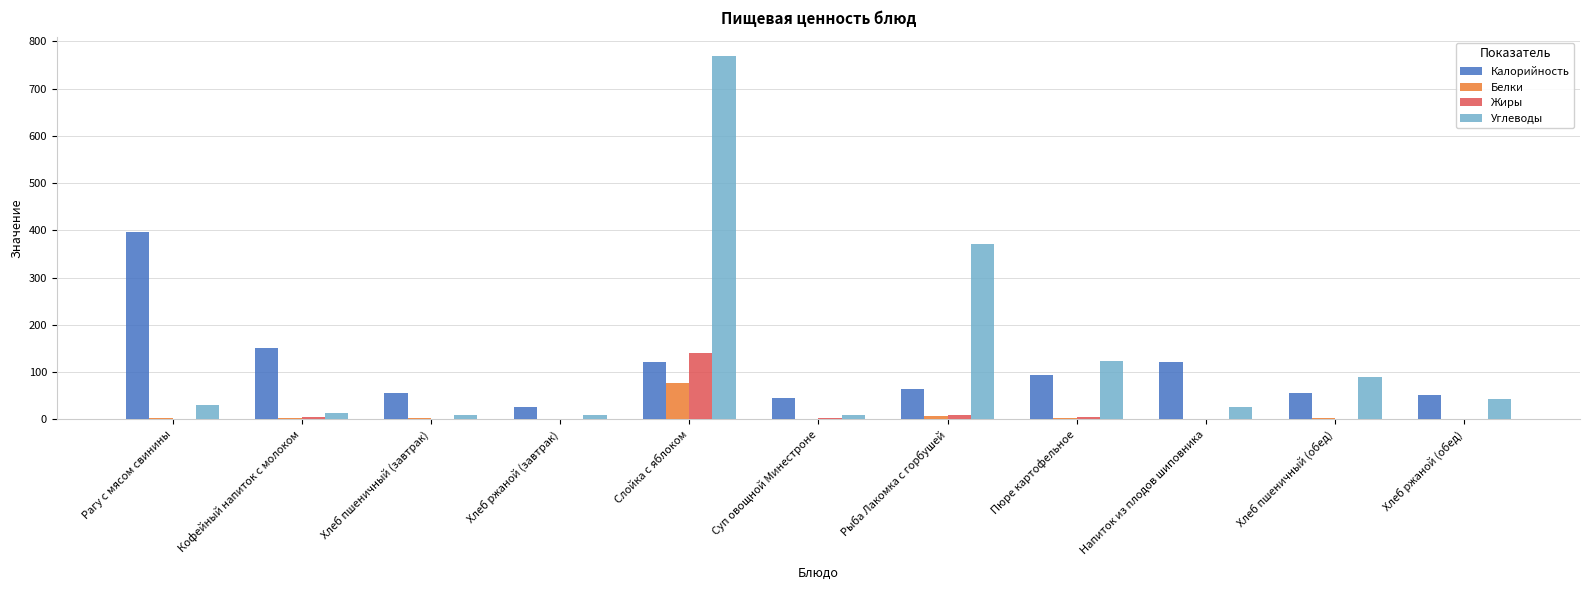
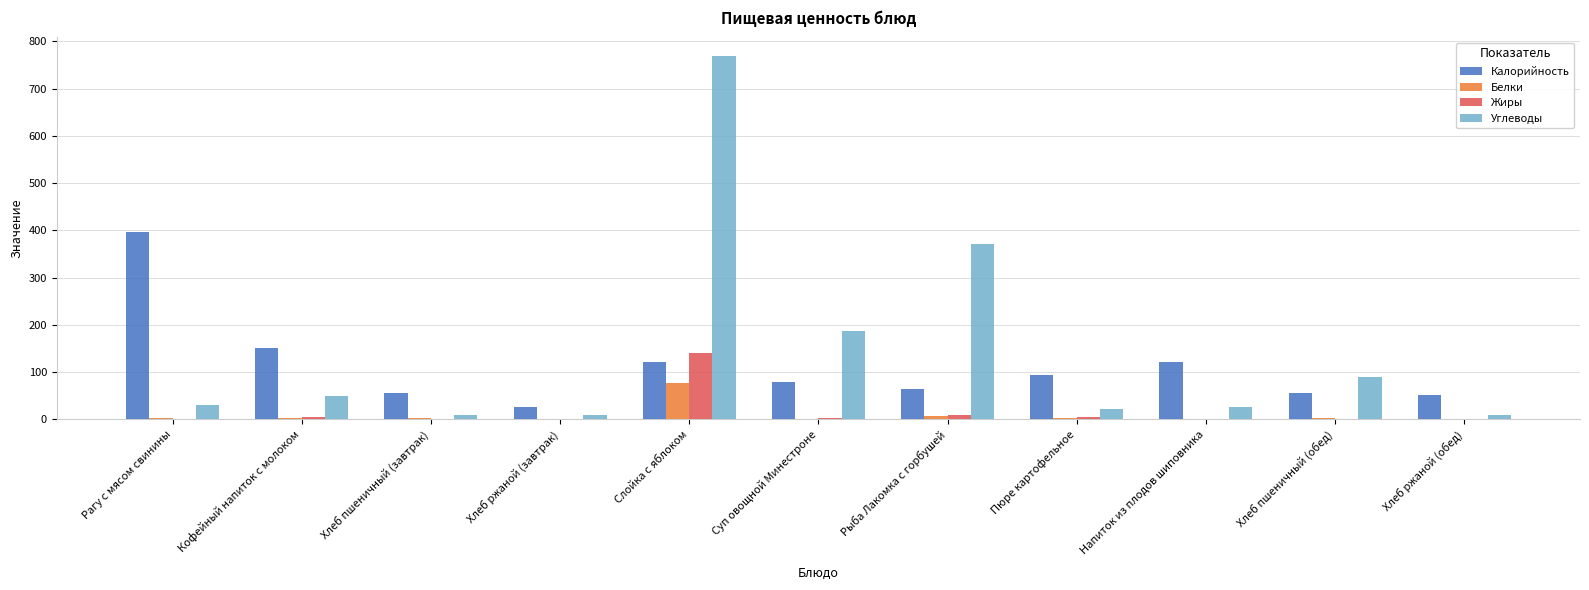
Углеводы, Кофейный напиток с молоком: 10 -> 50
Калорийность, Суп овощной Минестроне: 50 -> 80
Углеводы, Суп овощной Минестроне: 10 -> 190
Углеводы, Пюре картофельное: 120 -> 20
Углеводы, Хлеб ржаной (обед): 40 -> 10
